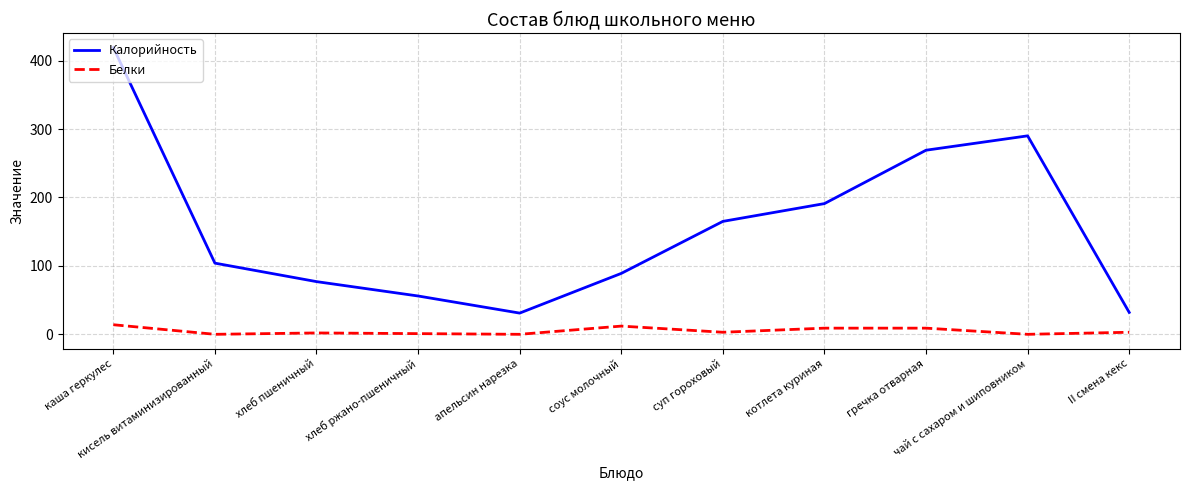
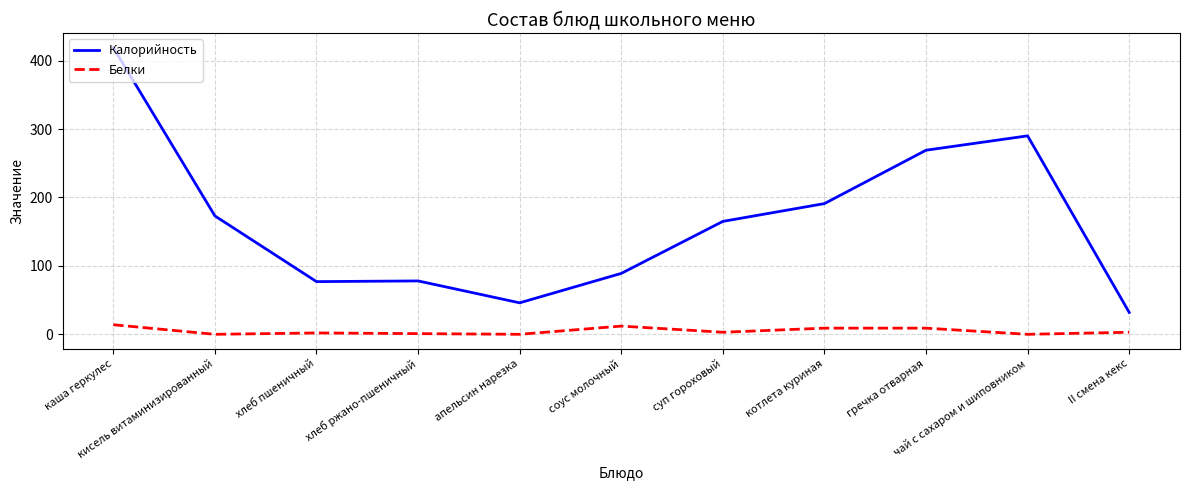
Калорийность, кисель витаминизированный: 100 -> 170
Калорийность, хлеб ржано-пшеничный: 60 -> 80
Калорийность, апельсин нарезка: 30 -> 50
